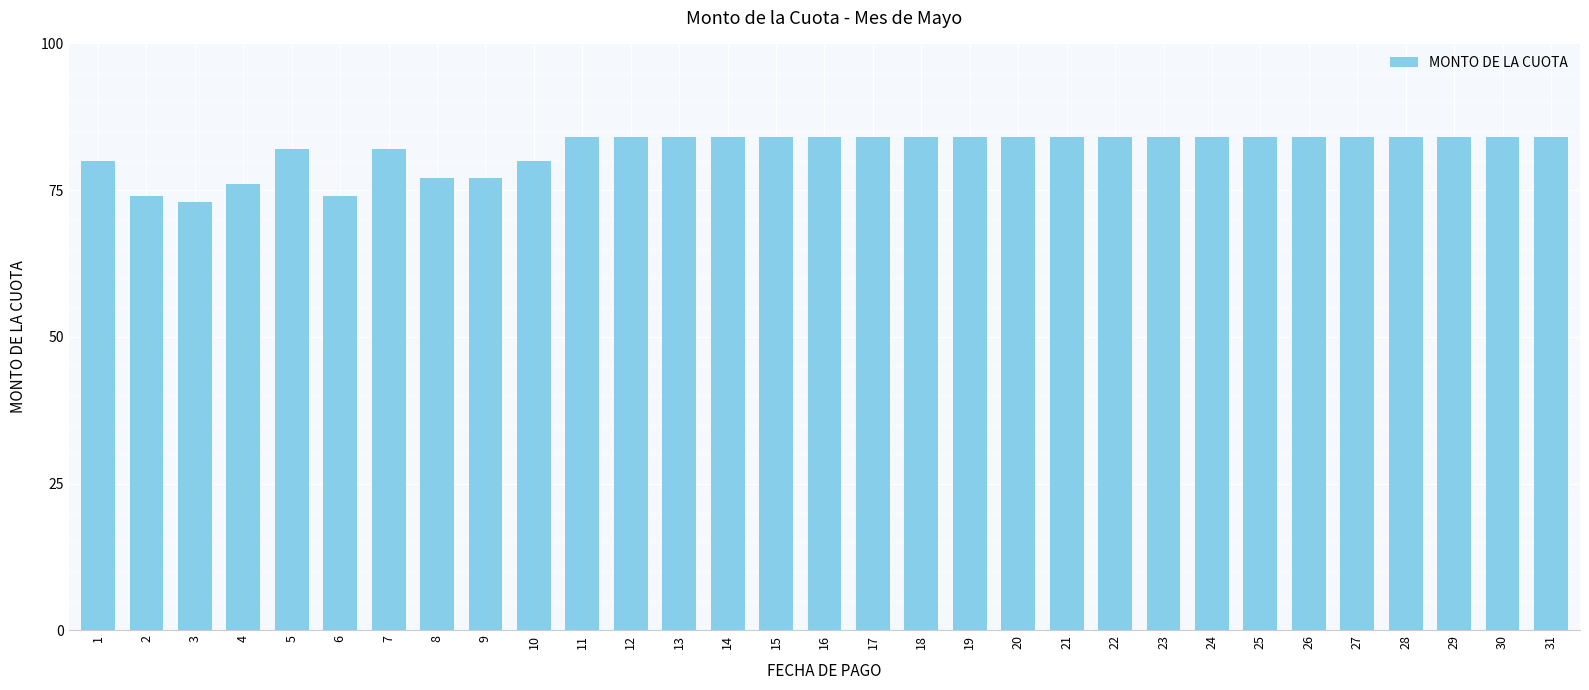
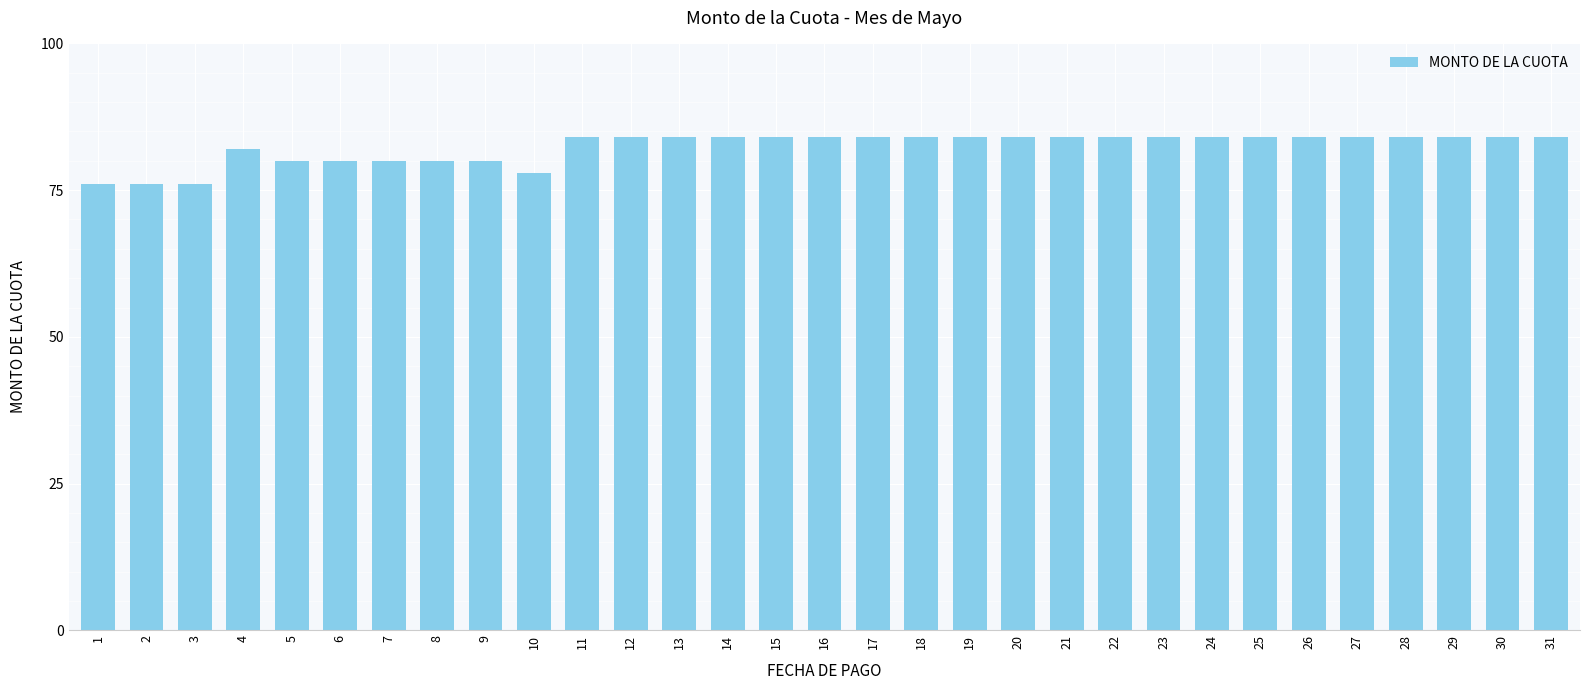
1: 80 -> 76
2: 74 -> 76
3: 73 -> 76
4: 76 -> 82
5: 82 -> 80
6: 74 -> 80
7: 82 -> 80
8: 77 -> 80
9: 77 -> 80
10: 80 -> 78
